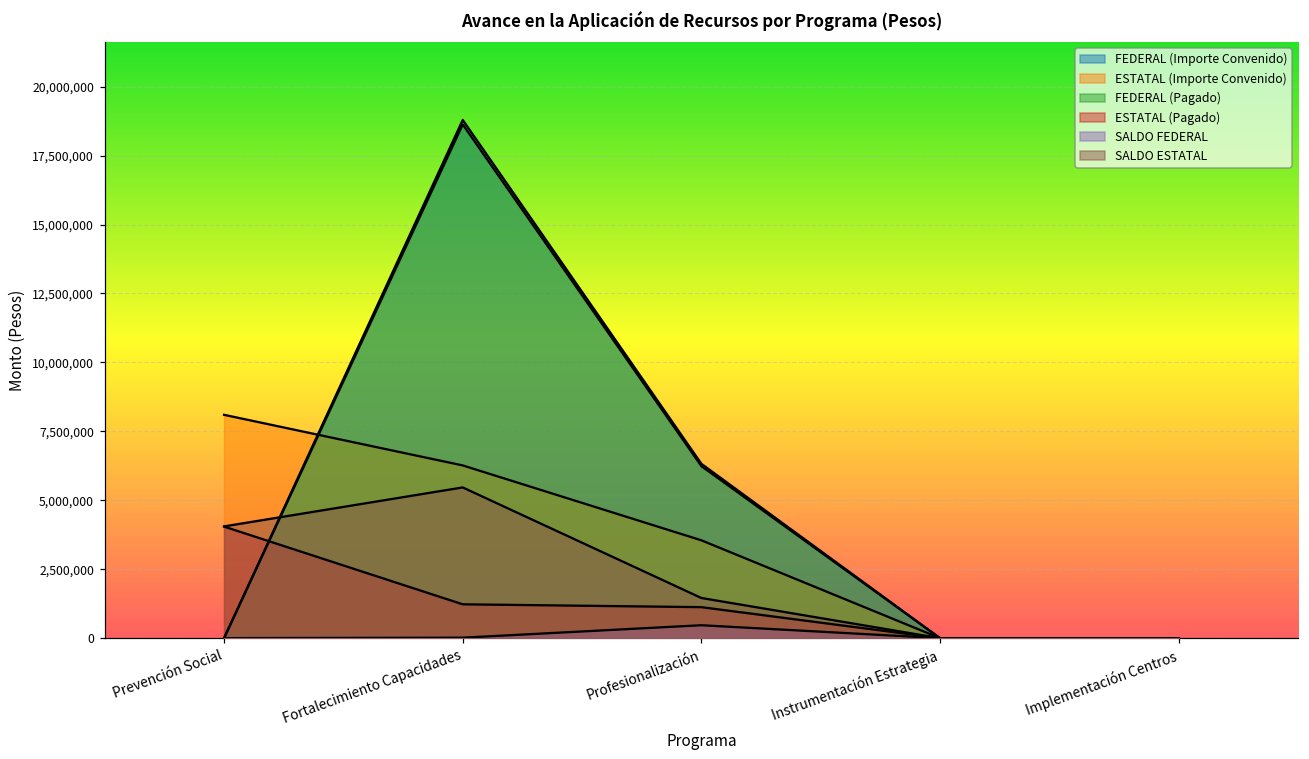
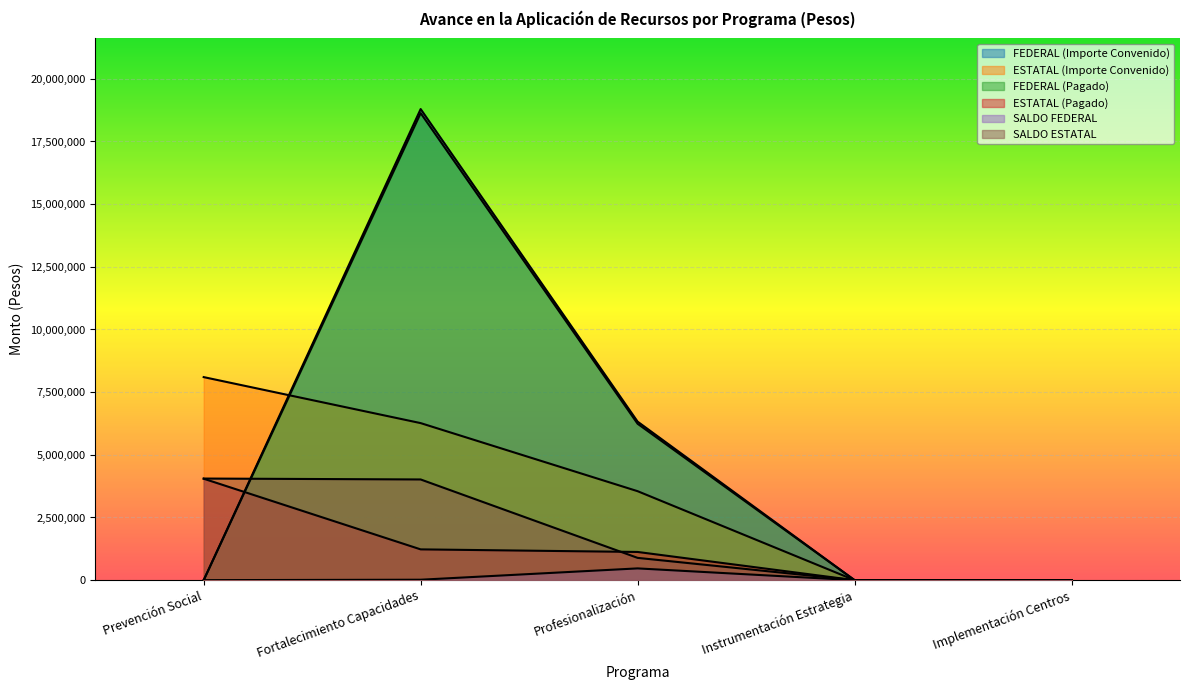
SALDO ESTATAL, Fortalecimiento Capacidades: 5,500,000 -> 4,000,000
SALDO ESTATAL, Profesionalización: 1,500,000 -> 900,000
